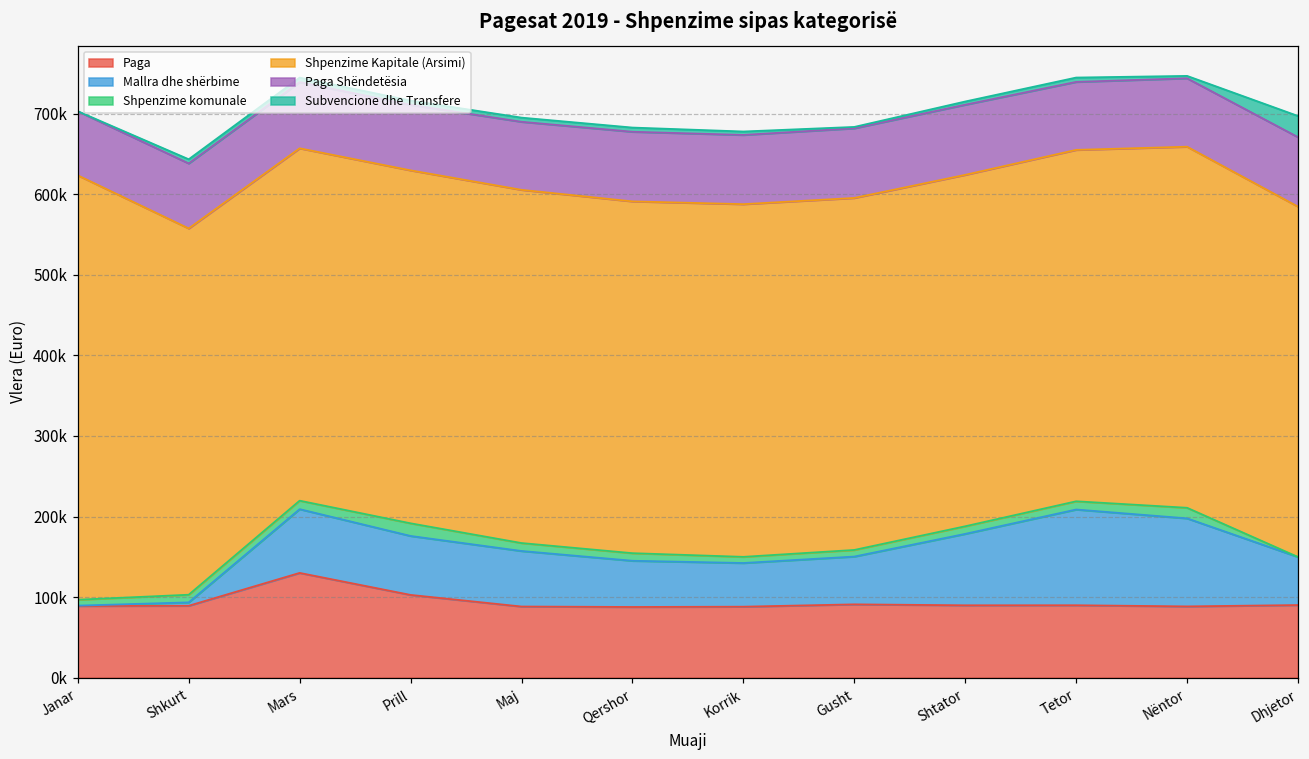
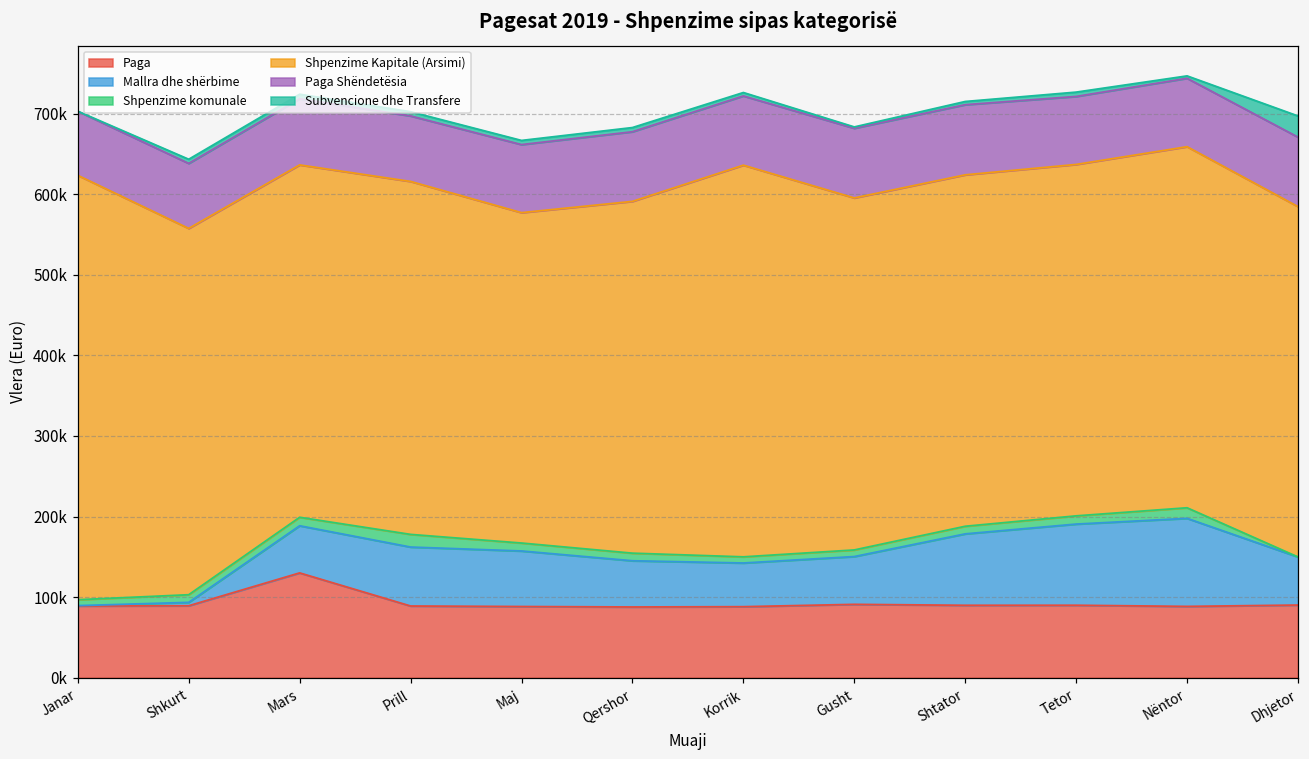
Mallra dhe shërbime, Mars: 80000 -> 60000
Paga, Prill: 100000 -> 90000
Shpenzime Kapitale (Arsimi), Maj: 440000 -> 410000
Shpenzime Kapitale (Arsimi), Korrik: 440000 -> 490000
Mallra dhe shërbime, Tetor: 120000 -> 100000
